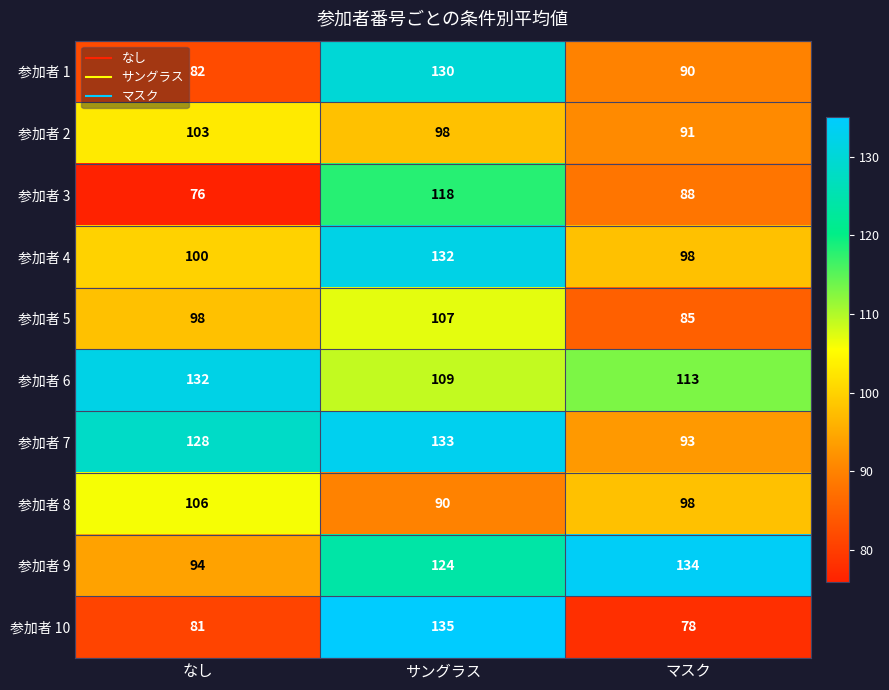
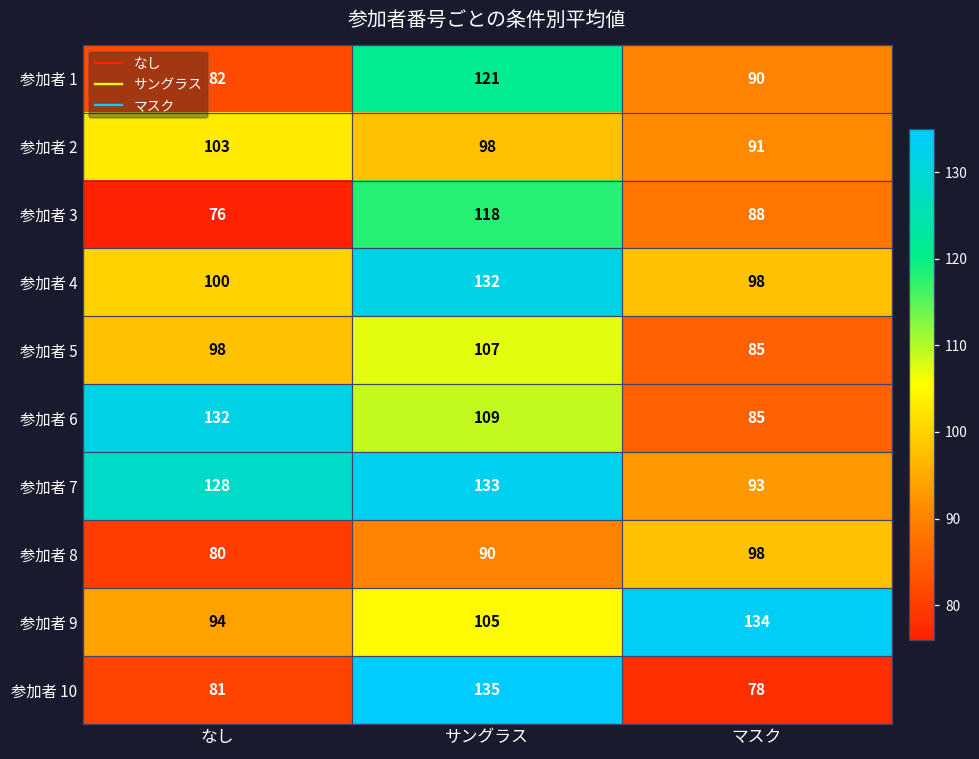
参加者 1, サングラス: 130 -> 121
参加者 6, マスク: 113 -> 85
参加者 8, なし: 106 -> 80
参加者 9, サングラス: 124 -> 105
